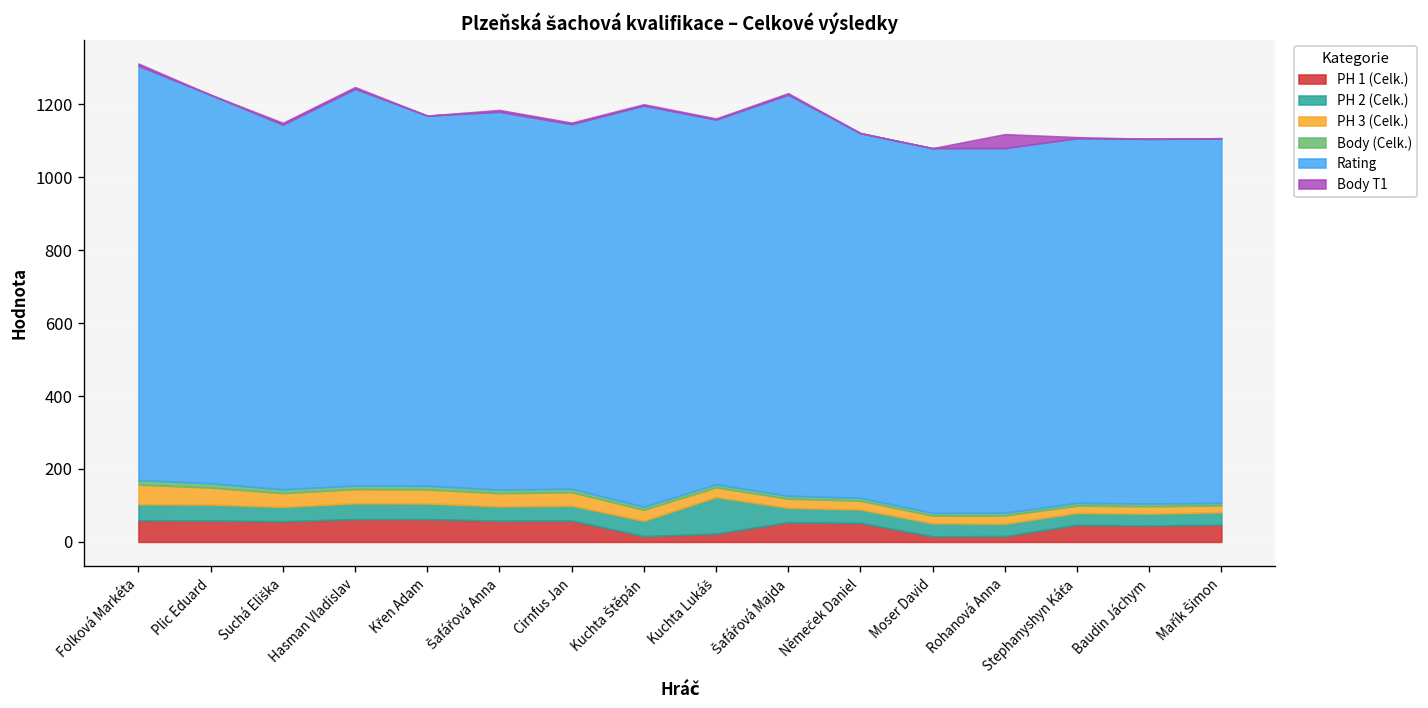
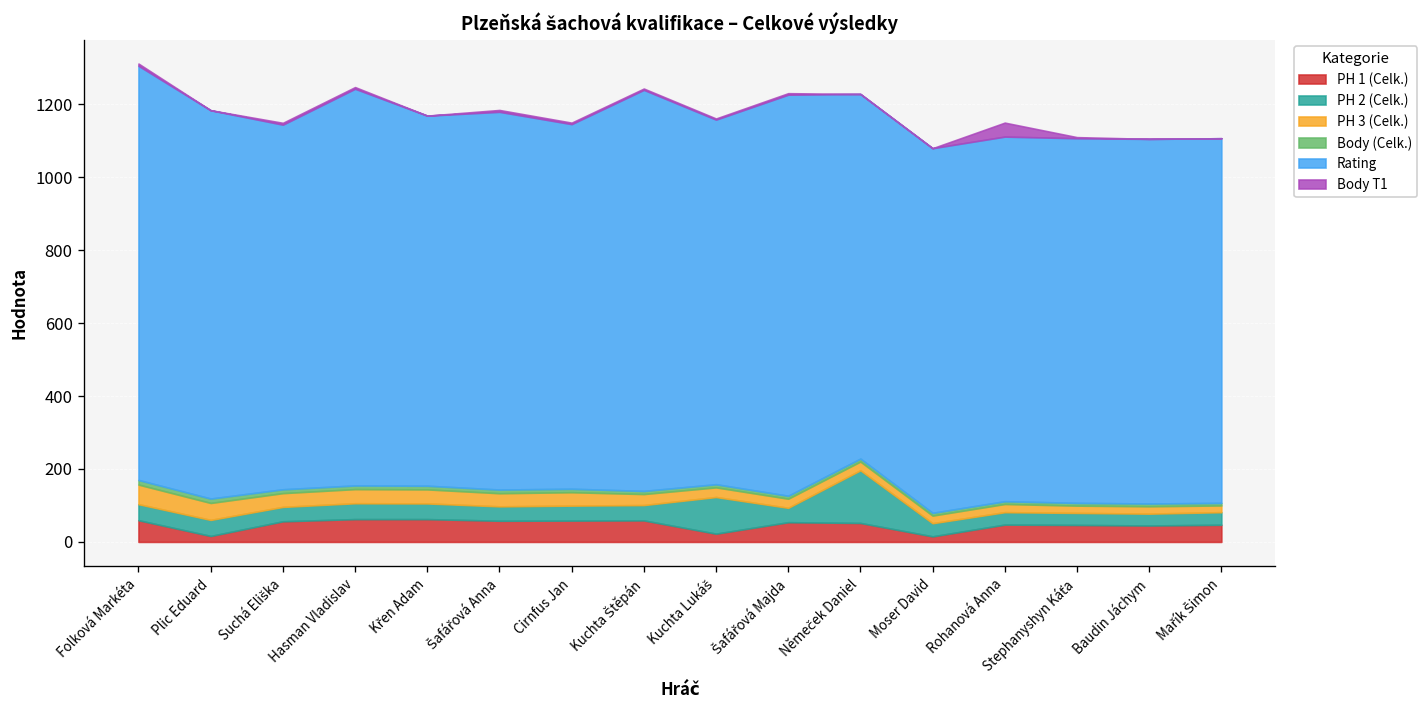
PH 1 (Celk.), Plic Eduard: 60 -> 20
PH 1 (Celk.), Kuchta Štěpán: 20 -> 60
PH 2 (Celk.), Němeček Daniel: 40 -> 140
PH 1 (Celk.), Rohanová Anna: 20 -> 50
